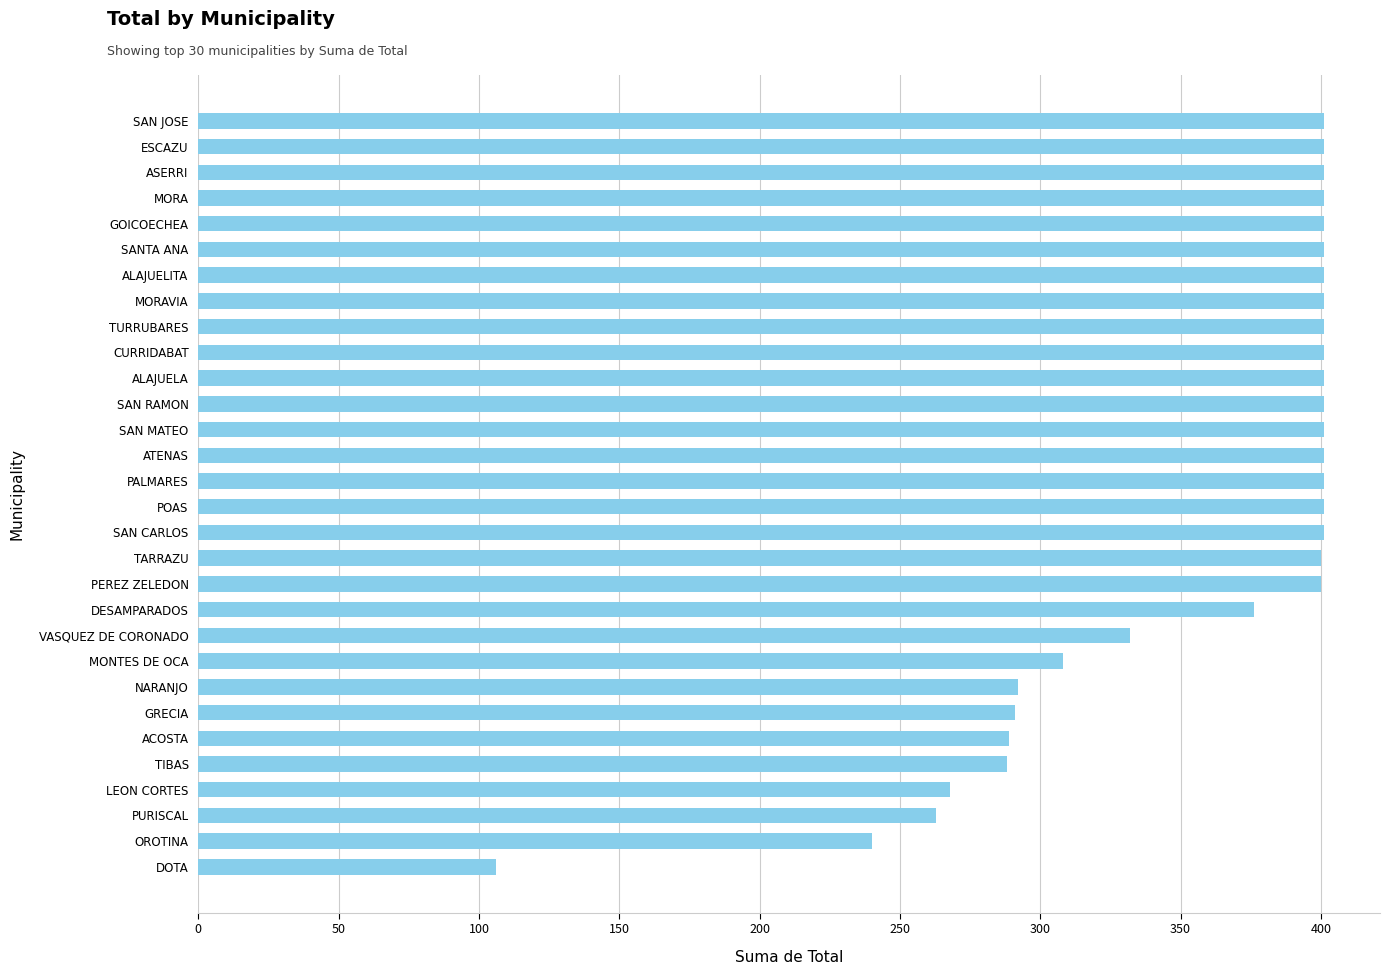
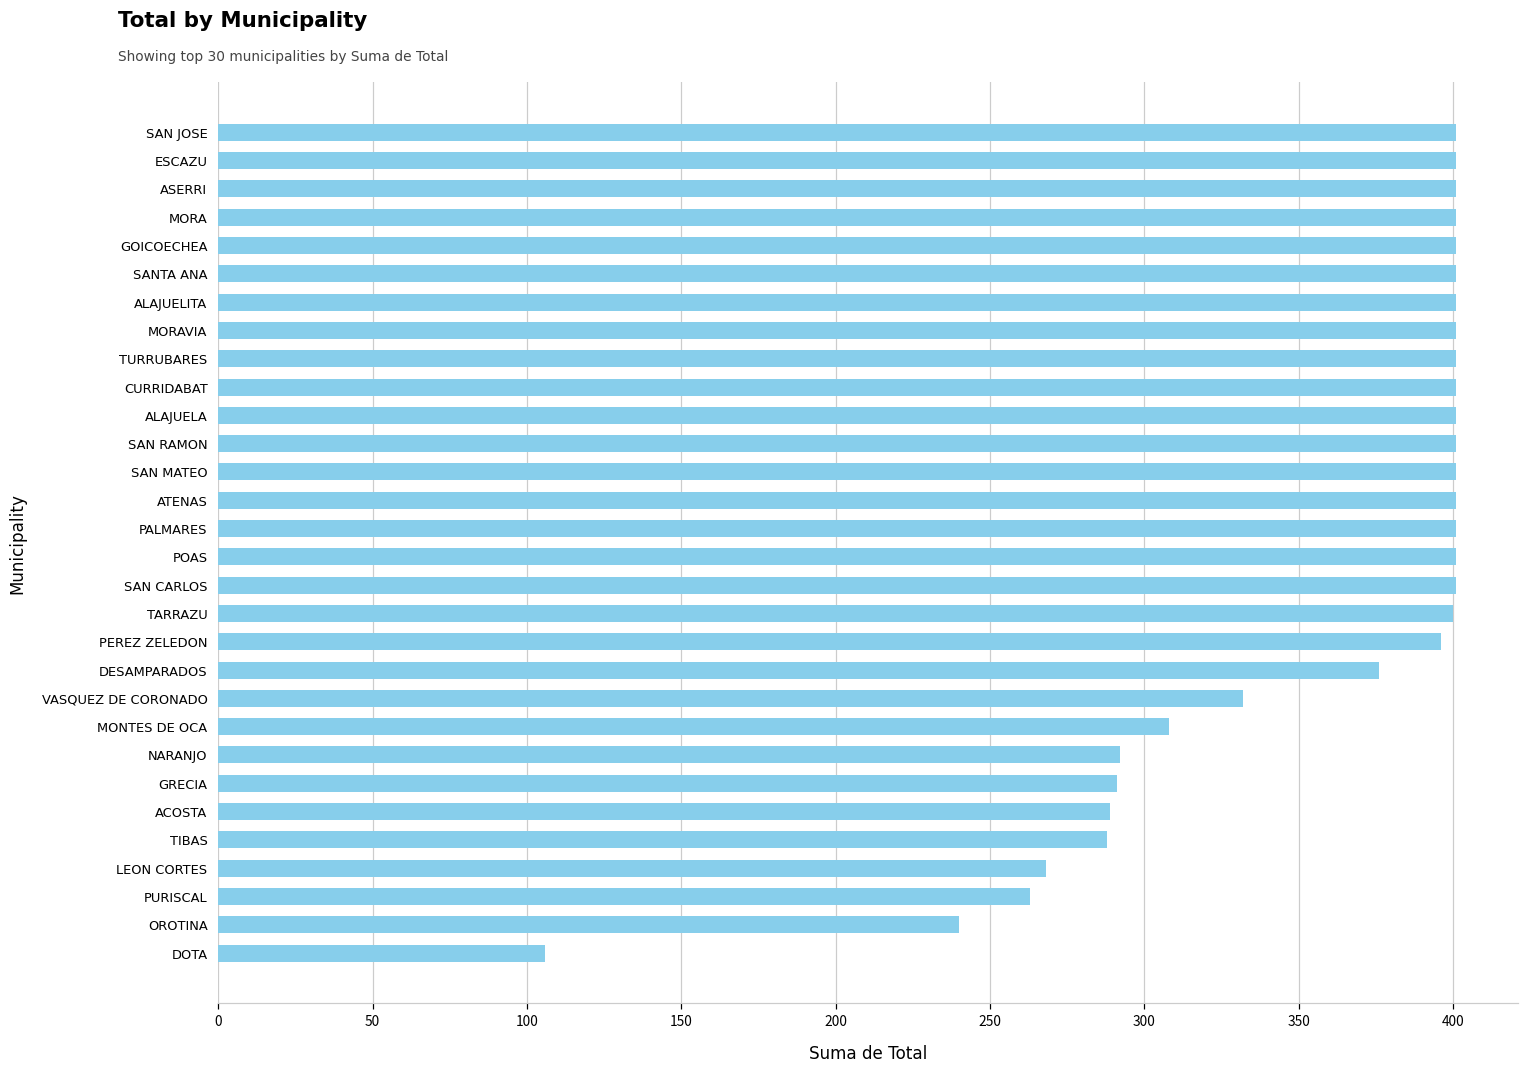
PEREZ ZELEDON: 400 -> 396
